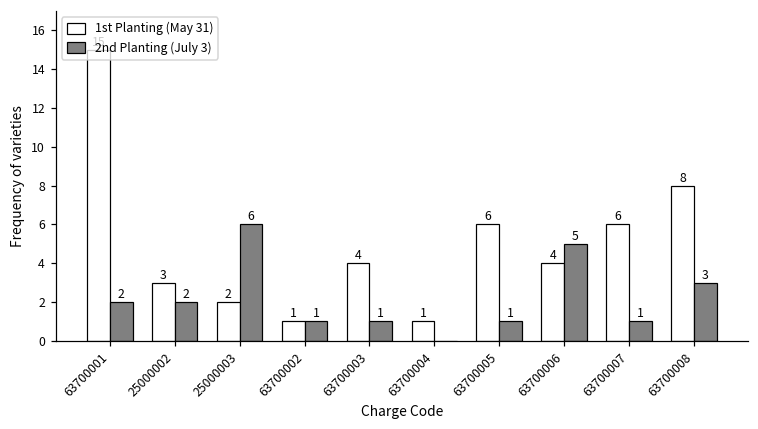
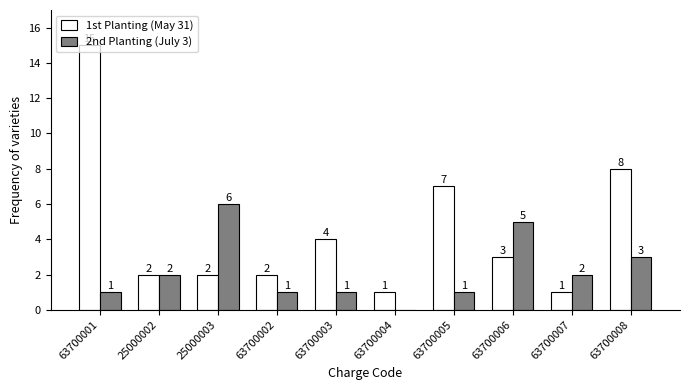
2nd Planting (July 3), 63700001: 2 -> 1
1st Planting (May 31), 25000002: 3 -> 2
1st Planting (May 31), 63700002: 1 -> 2
1st Planting (May 31), 63700005: 6 -> 7
1st Planting (May 31), 63700006: 4 -> 3
1st Planting (May 31), 63700007: 6 -> 1
2nd Planting (July 3), 63700007: 1 -> 2
